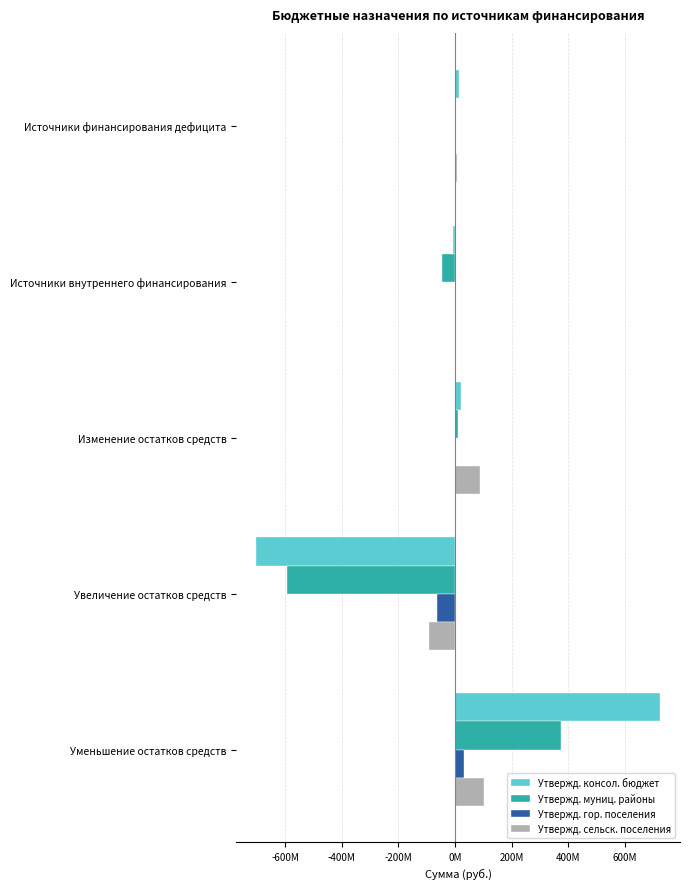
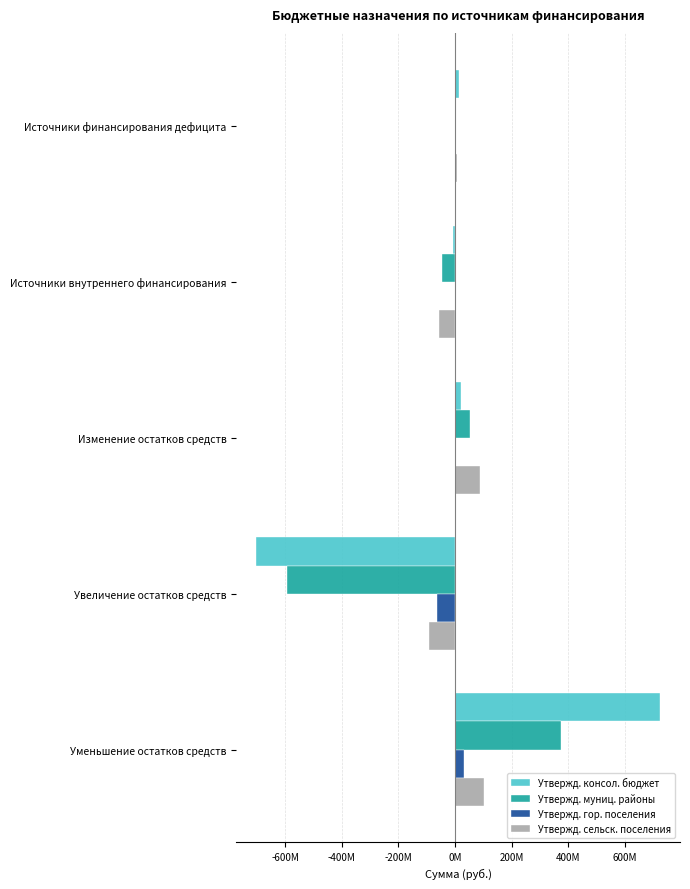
Утвержд. сельск. поселения, Источники внутреннего финансирования: 0 -> -60000000
Утвержд. муниц. районы, Изменение остатков средств: 10000000 -> 50000000
